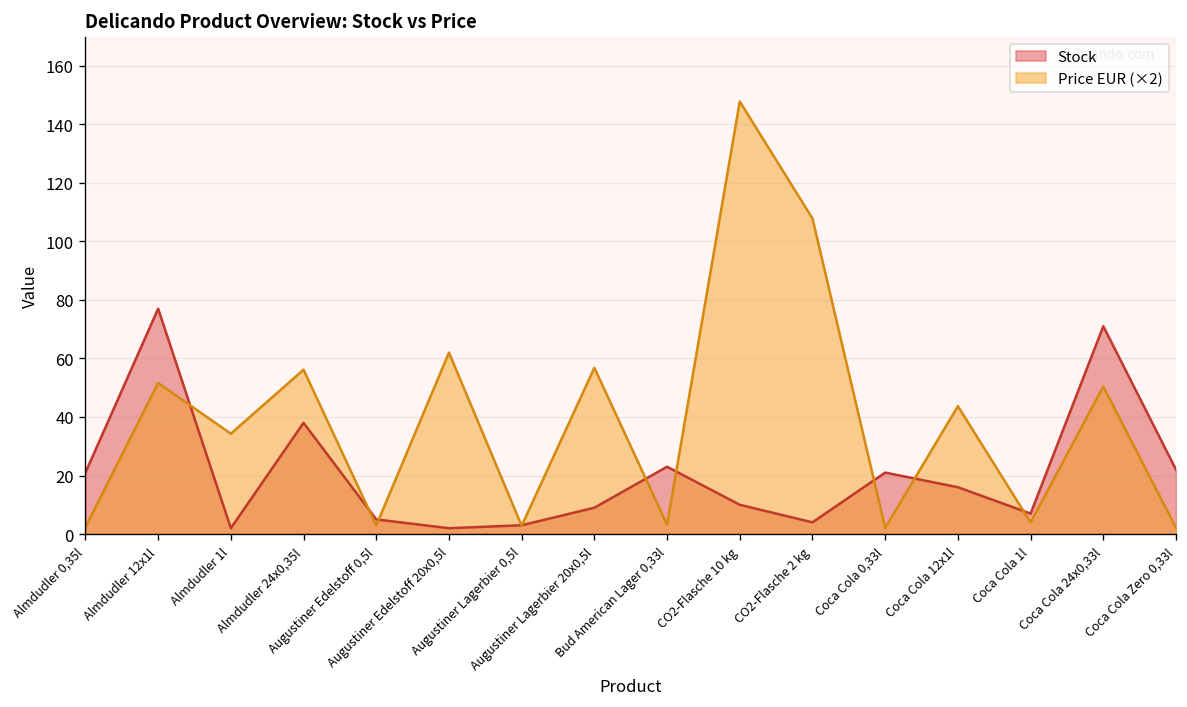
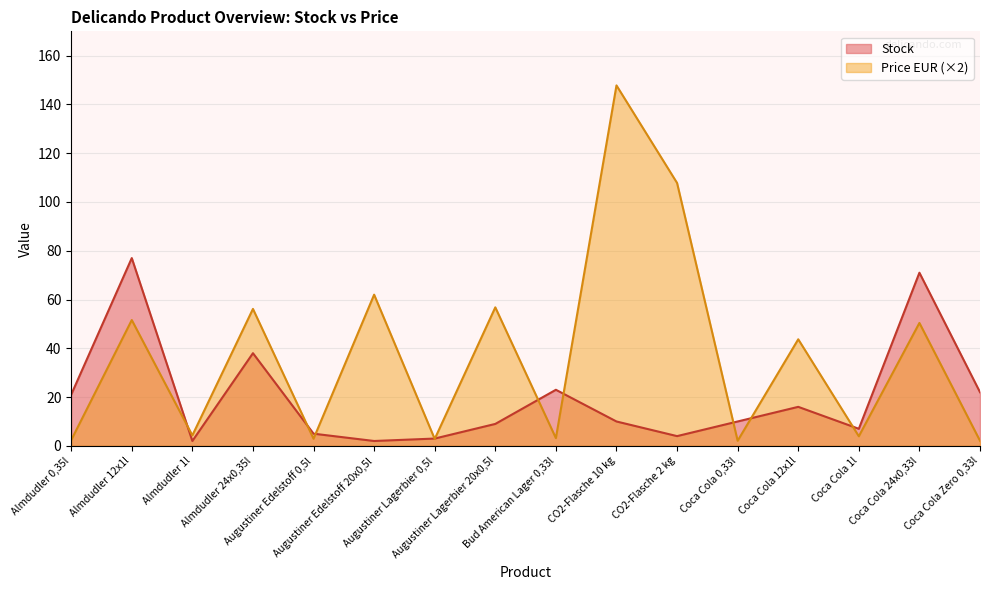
Price EUR (×2), Almdudler 1l: 34 -> 4
Stock, Coca Cola 0,33l: 21 -> 10
